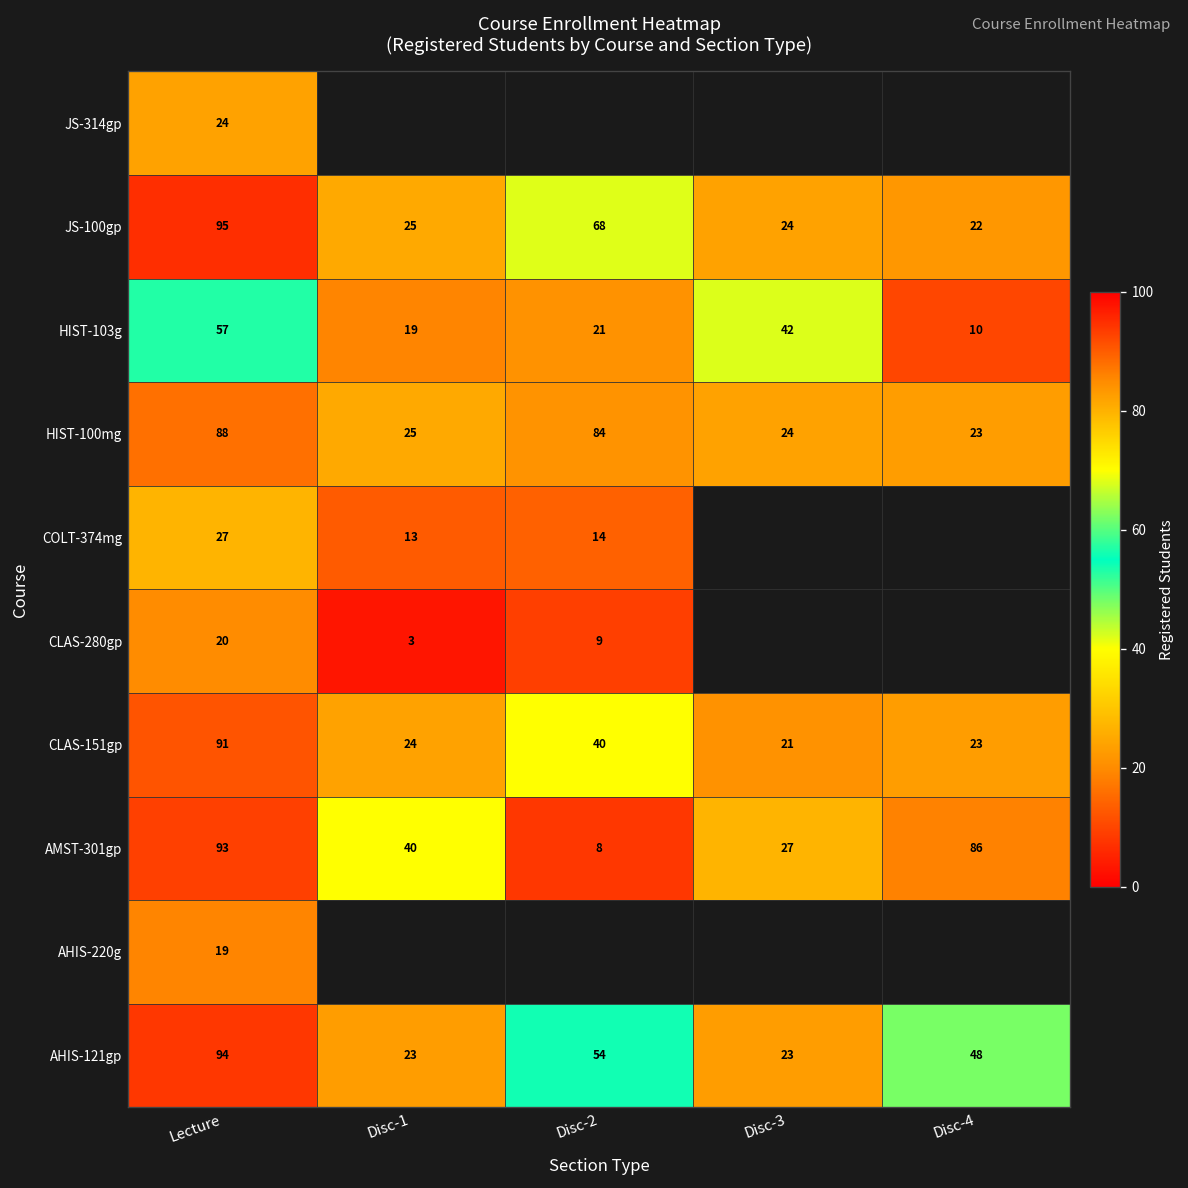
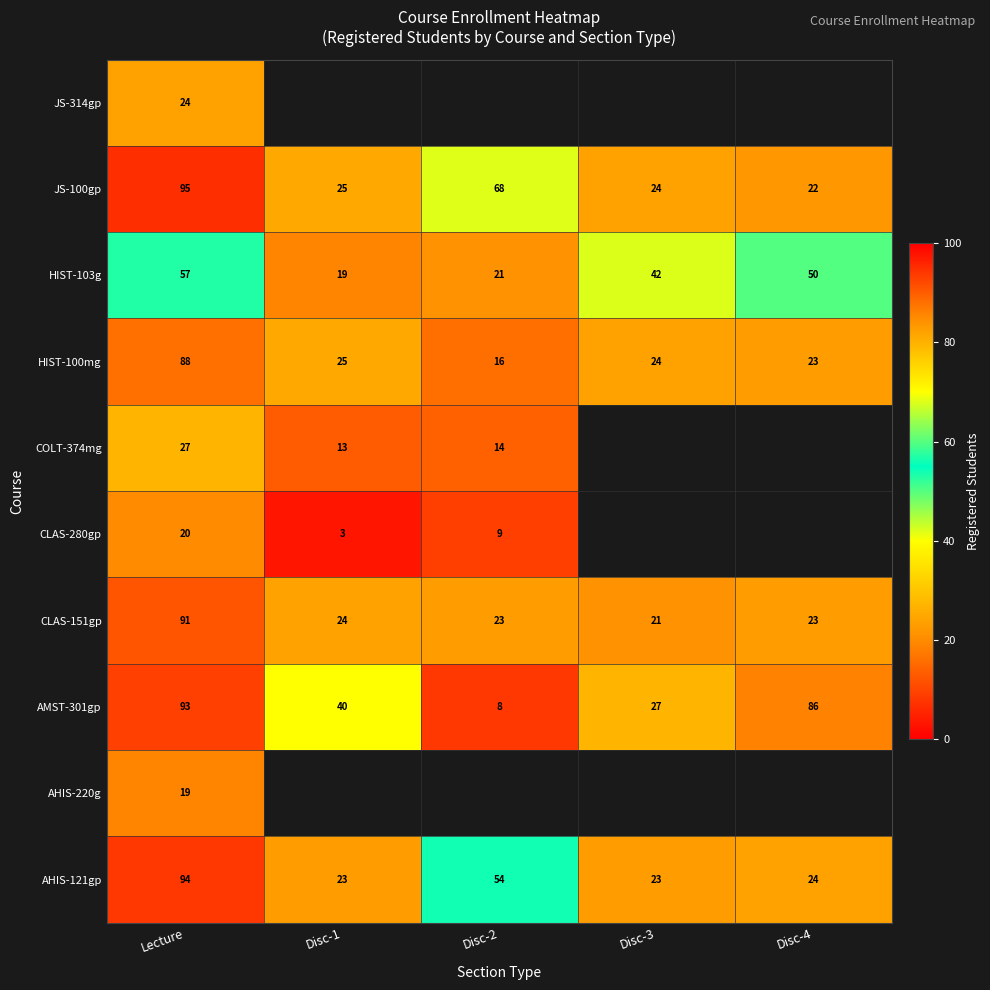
HIST-103g, Disc-4: 10 -> 50
HIST-100mg, Disc-2: 84 -> 16
CLAS-151gp, Disc-2: 40 -> 23
AHIS-121gp, Disc-4: 48 -> 24
